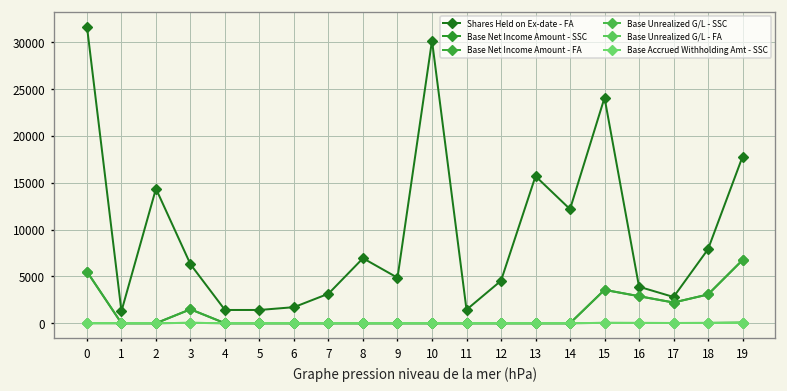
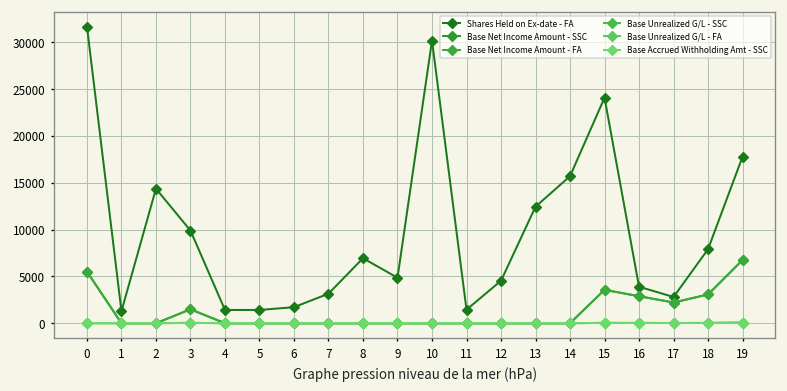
Shares Held on Ex-date - FA, 3: 6000 -> 10000
Shares Held on Ex-date - FA, 13: 16000 -> 12000
Shares Held on Ex-date - FA, 14: 12000 -> 16000
